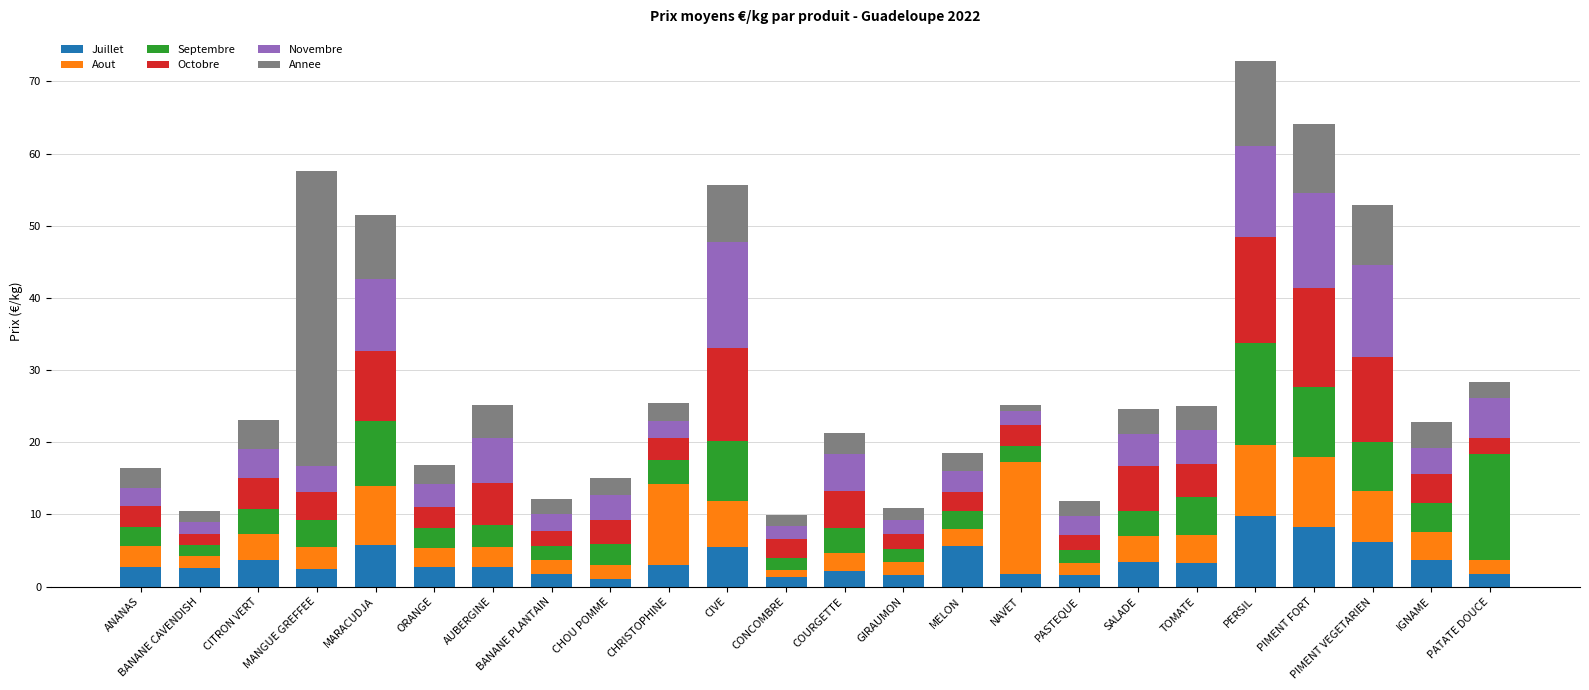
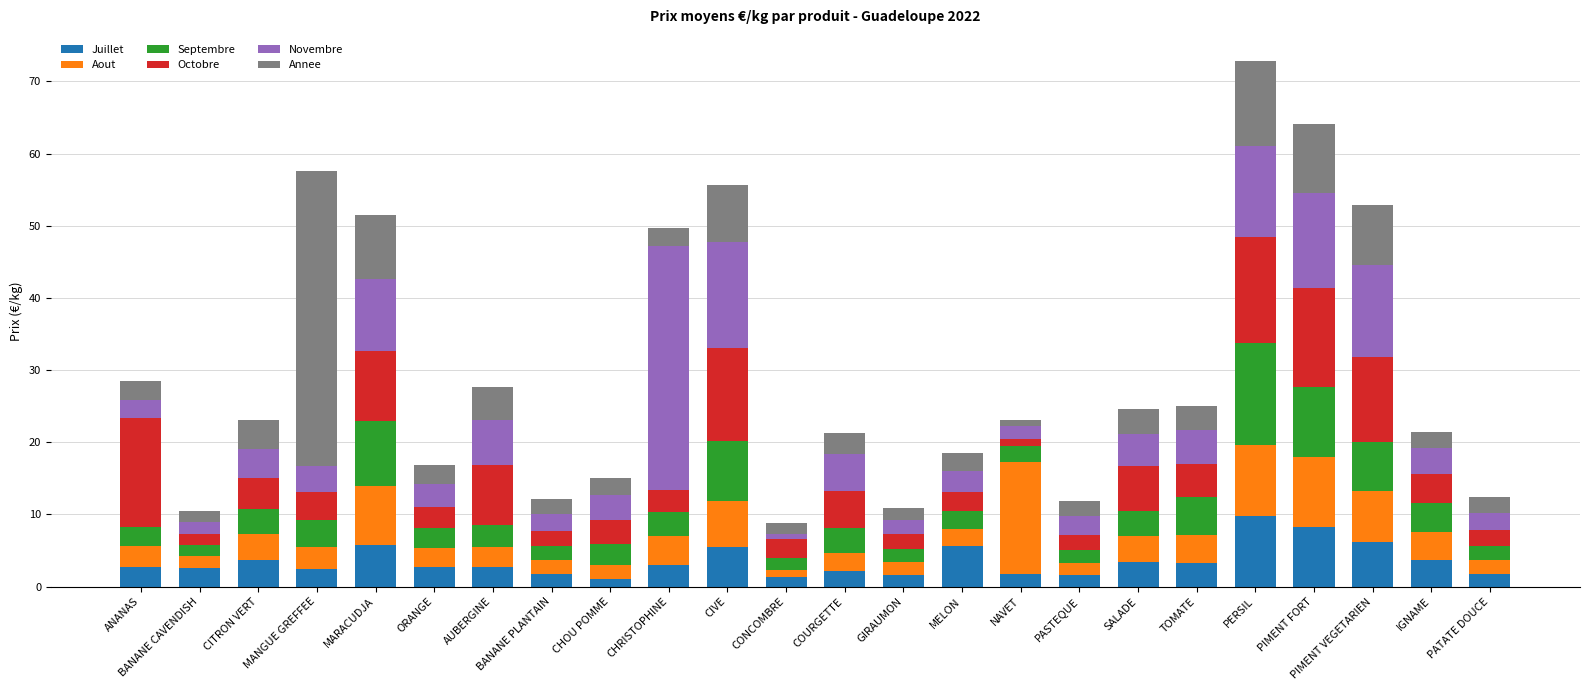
Octobre, ANANAS: 3 -> 15
Octobre, AUBERGINE: 6 -> 8
Aout, CHRISTOPHINE: 11 -> 4
Novembre, CHRISTOPHINE: 2 -> 34
Novembre, CONCOMBRE: 2 -> 1
Octobre, NAVET: 3 -> 1
Annee, IGNAME: 4 -> 2
Septembre, PATATE DOUCE: 15 -> 2
Novembre, PATATE DOUCE: 6 -> 2
